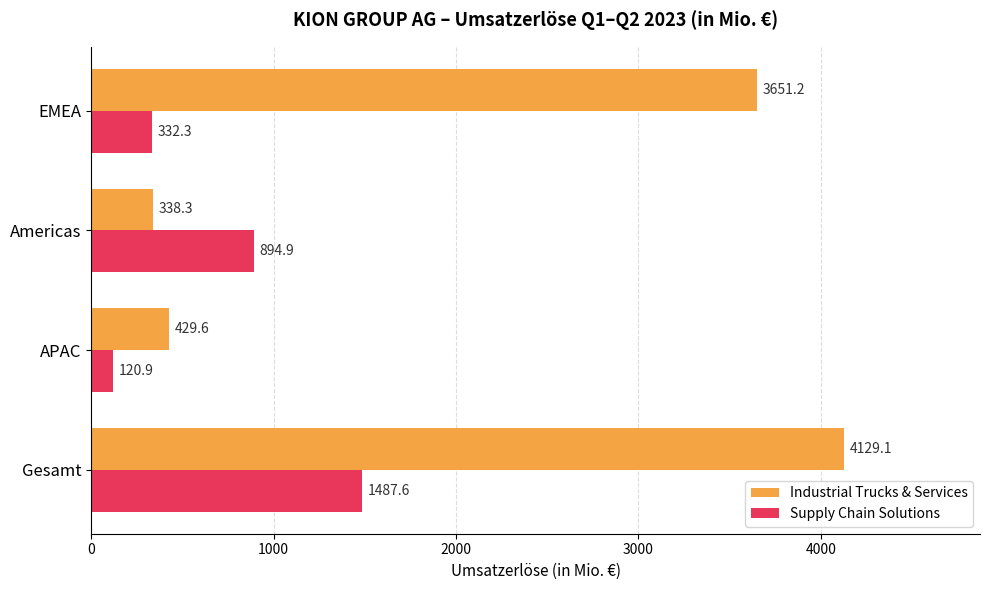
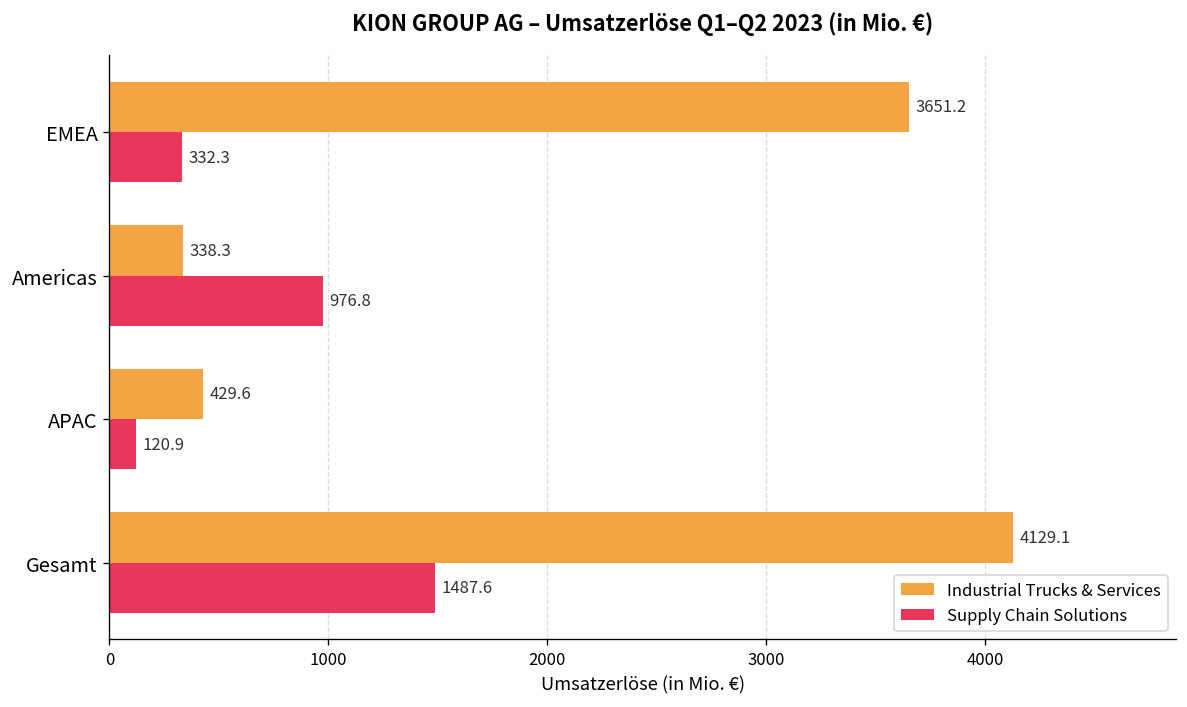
Supply Chain Solutions, Americas: 894.9 -> 976.8
